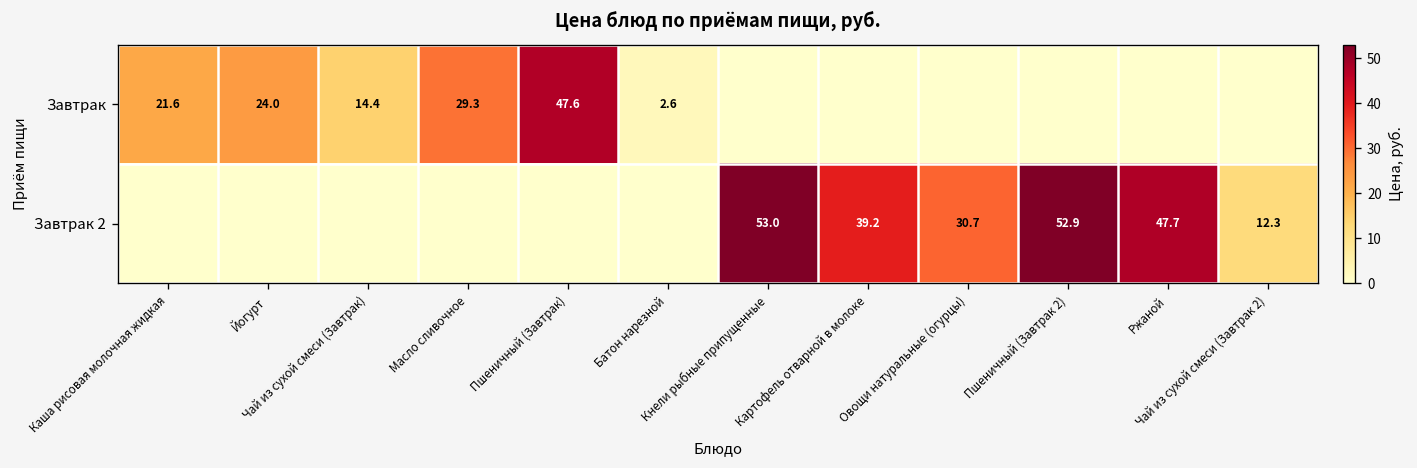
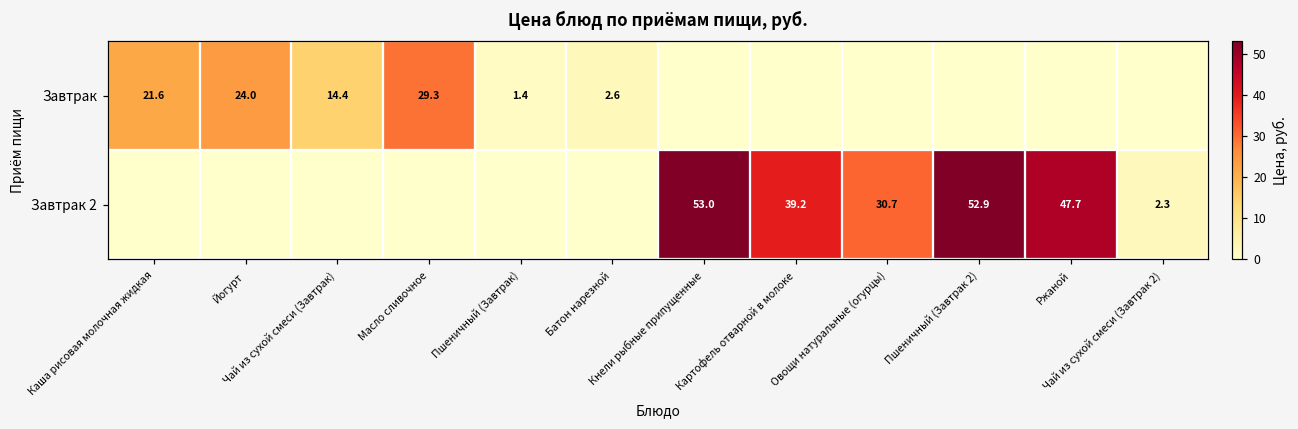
Завтрак, Пшеничный (Завтрак): 47.6 -> 1.4
Завтрак 2, Чай из сухой смеси (Завтрак 2): 12.3 -> 2.3
